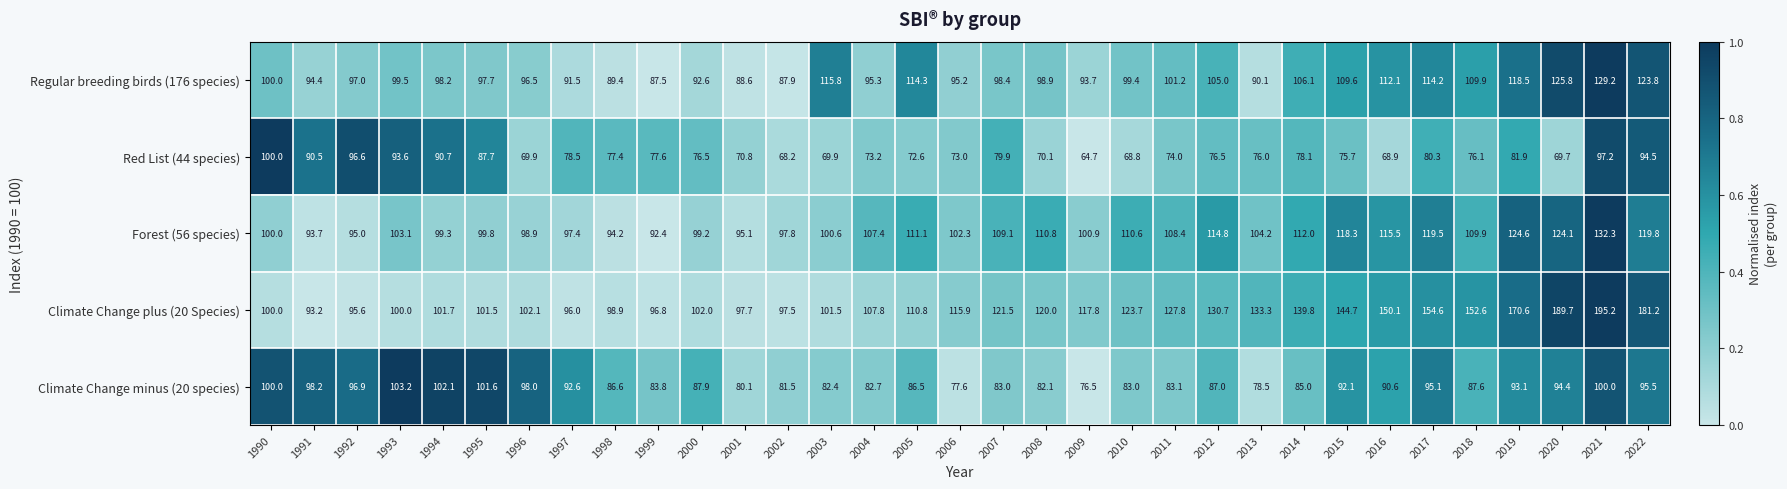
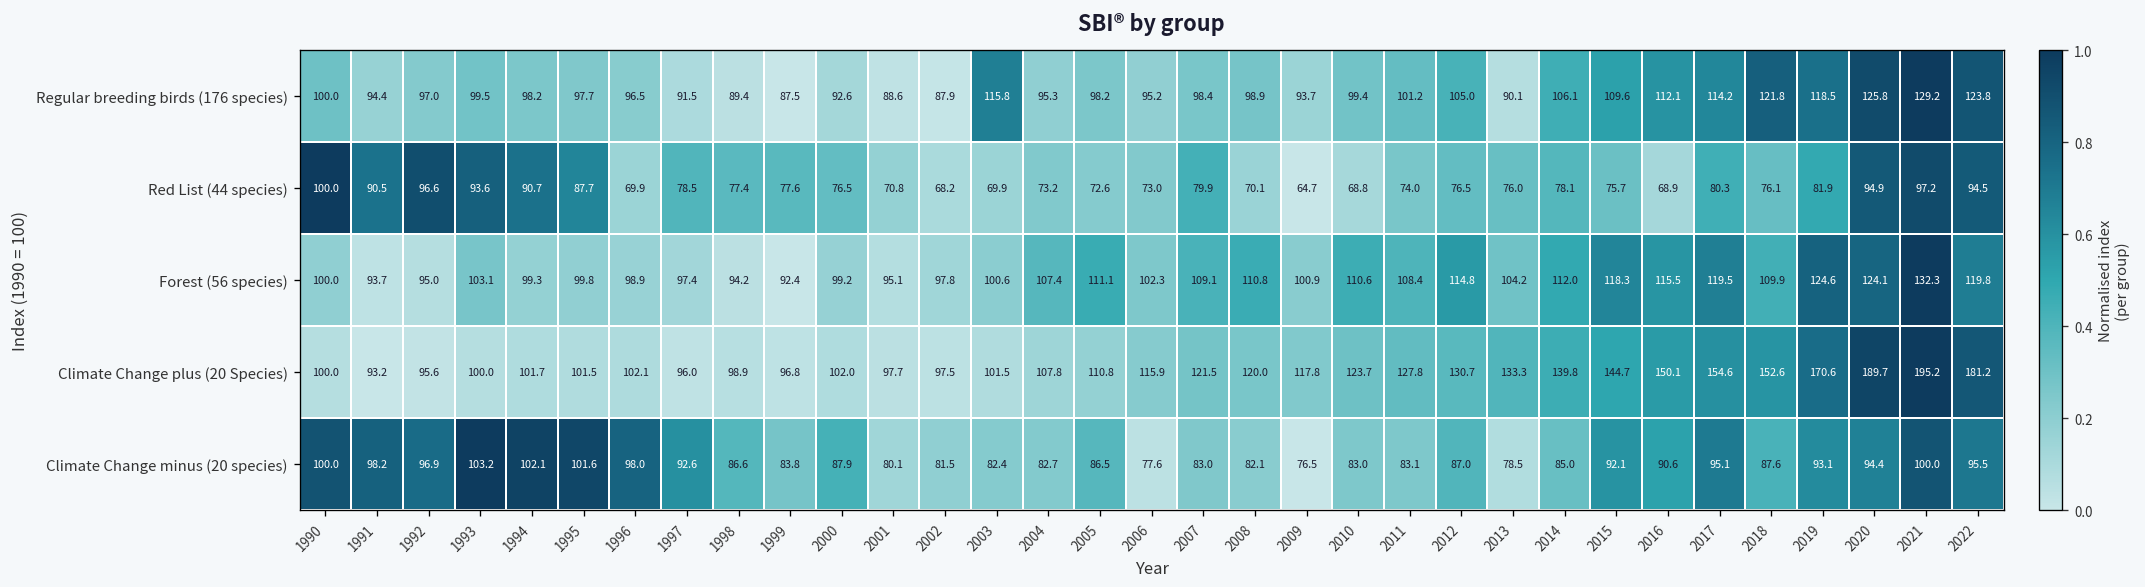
Regular breeding birds (176 species), 2005: 114.3 -> 98.2
Regular breeding birds (176 species), 2018: 109.9 -> 121.8
Red List (44 species), 2020: 69.7 -> 94.9
